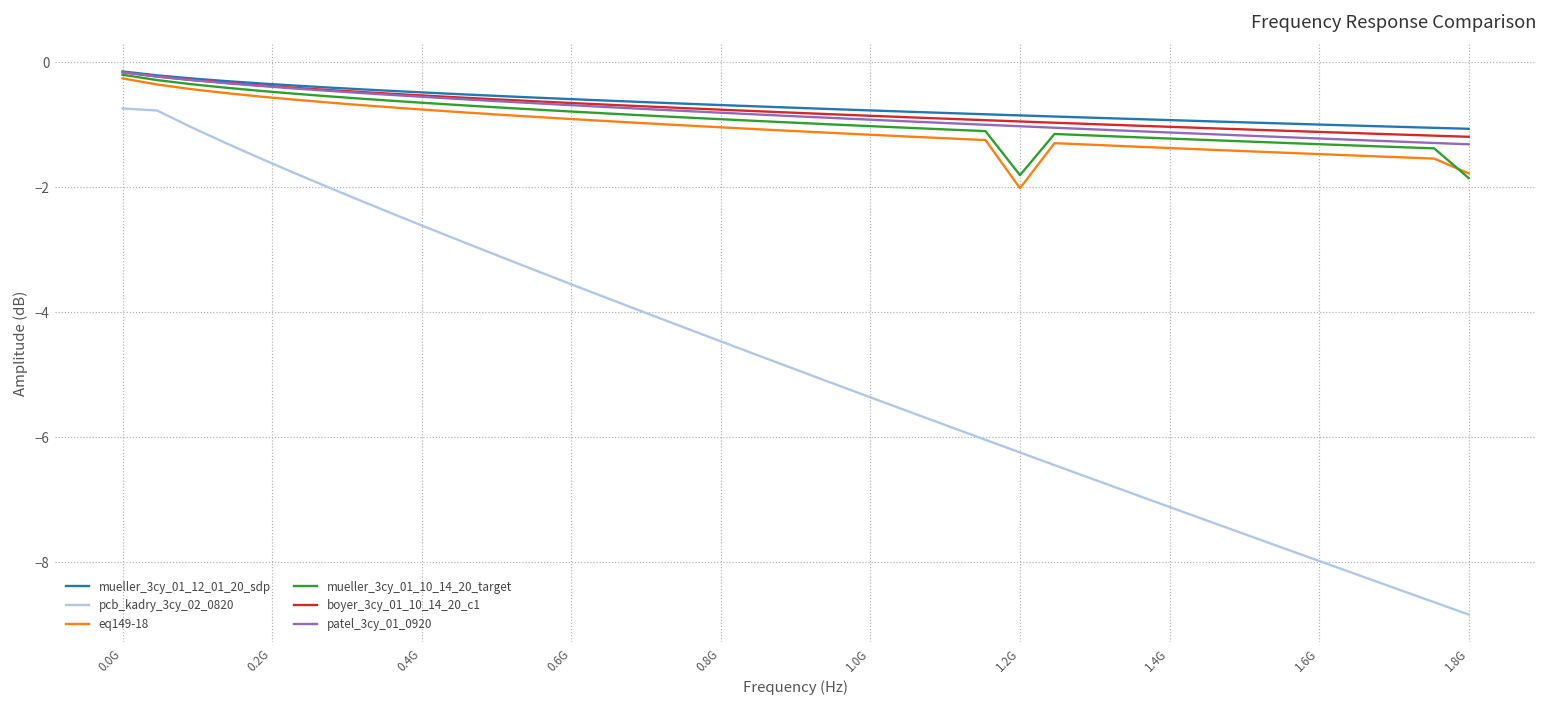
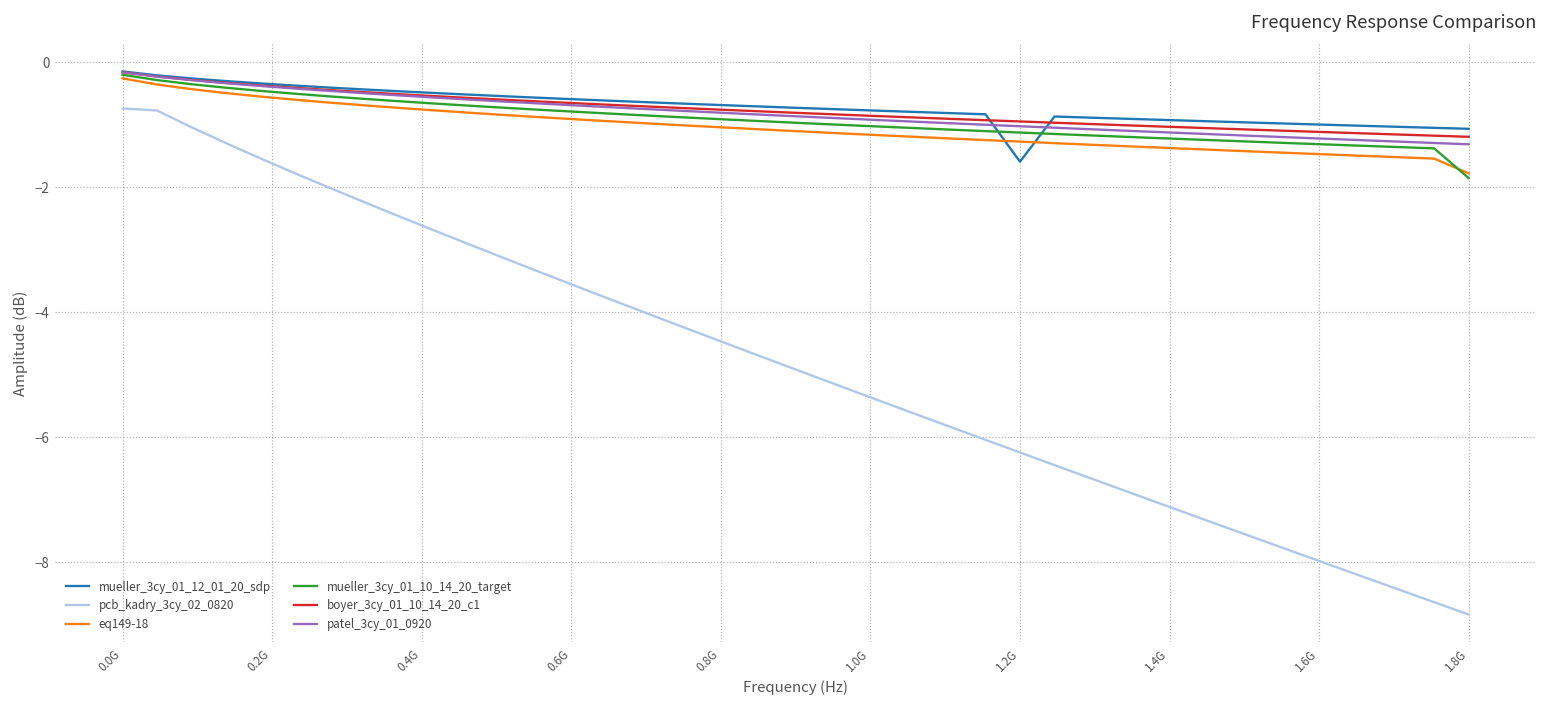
mueller_3cy_01_12_01_20_sdp, 1.2G: -0.9 -> -1.6
eq149-18, 1.2G: -2.0 -> -1.3
mueller_3cy_01_10_14_20_target, 1.2G: -1.8 -> -1.1
